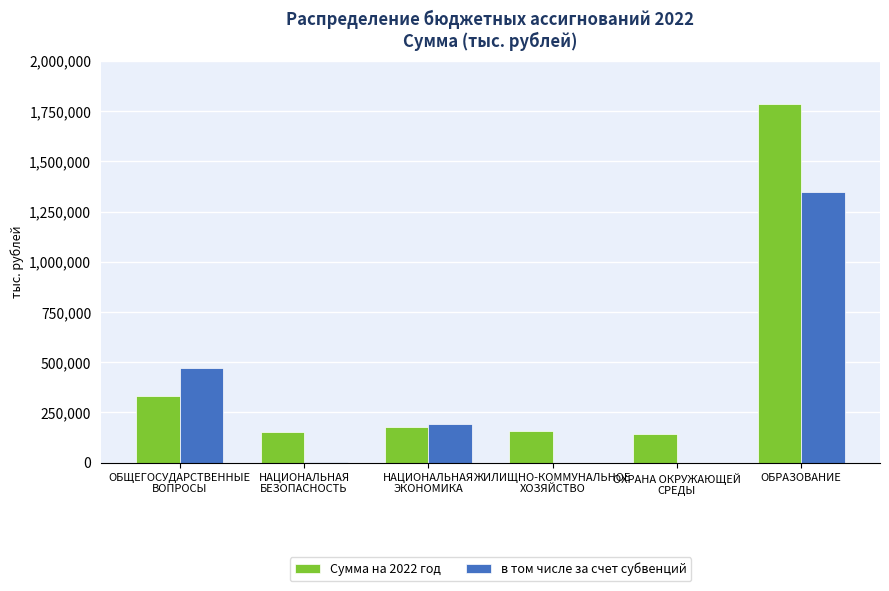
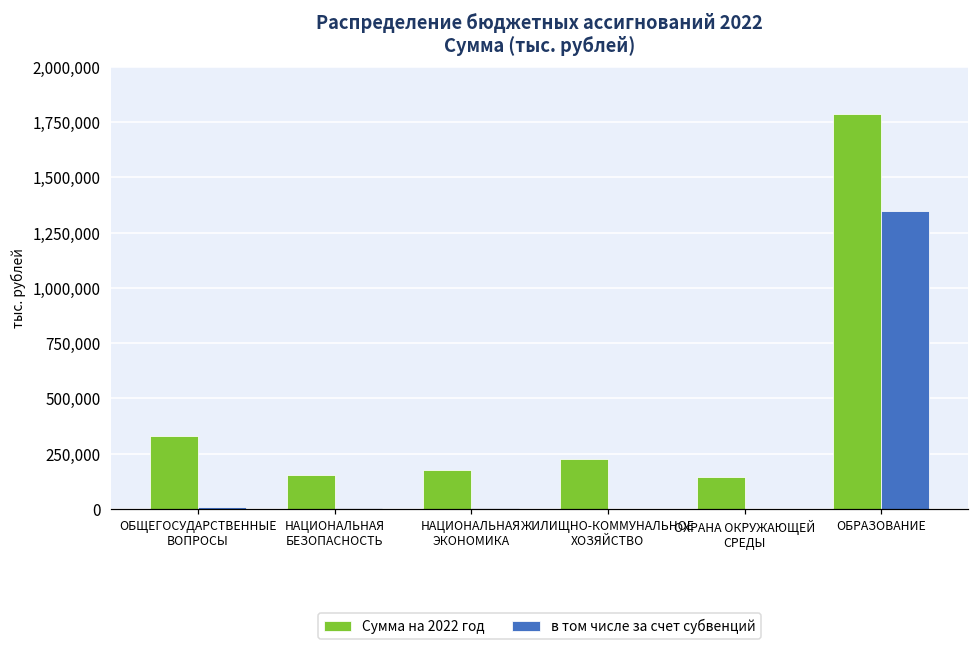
в том числе за счет субвенций, ОБЩЕГОСУДАРСТВЕННЫЕ ВОПРОСЫ: 470,000 -> 10,000
в том числе за счет субвенций, НАЦИОНАЛЬНАЯ ЭКОНОМИКА: 190,000 -> 0
Сумма на 2022 год, ЖИЛИЩНО-КОММУНАЛЬНОЕ ХОЗЯЙСТВО: 160,000 -> 230,000
